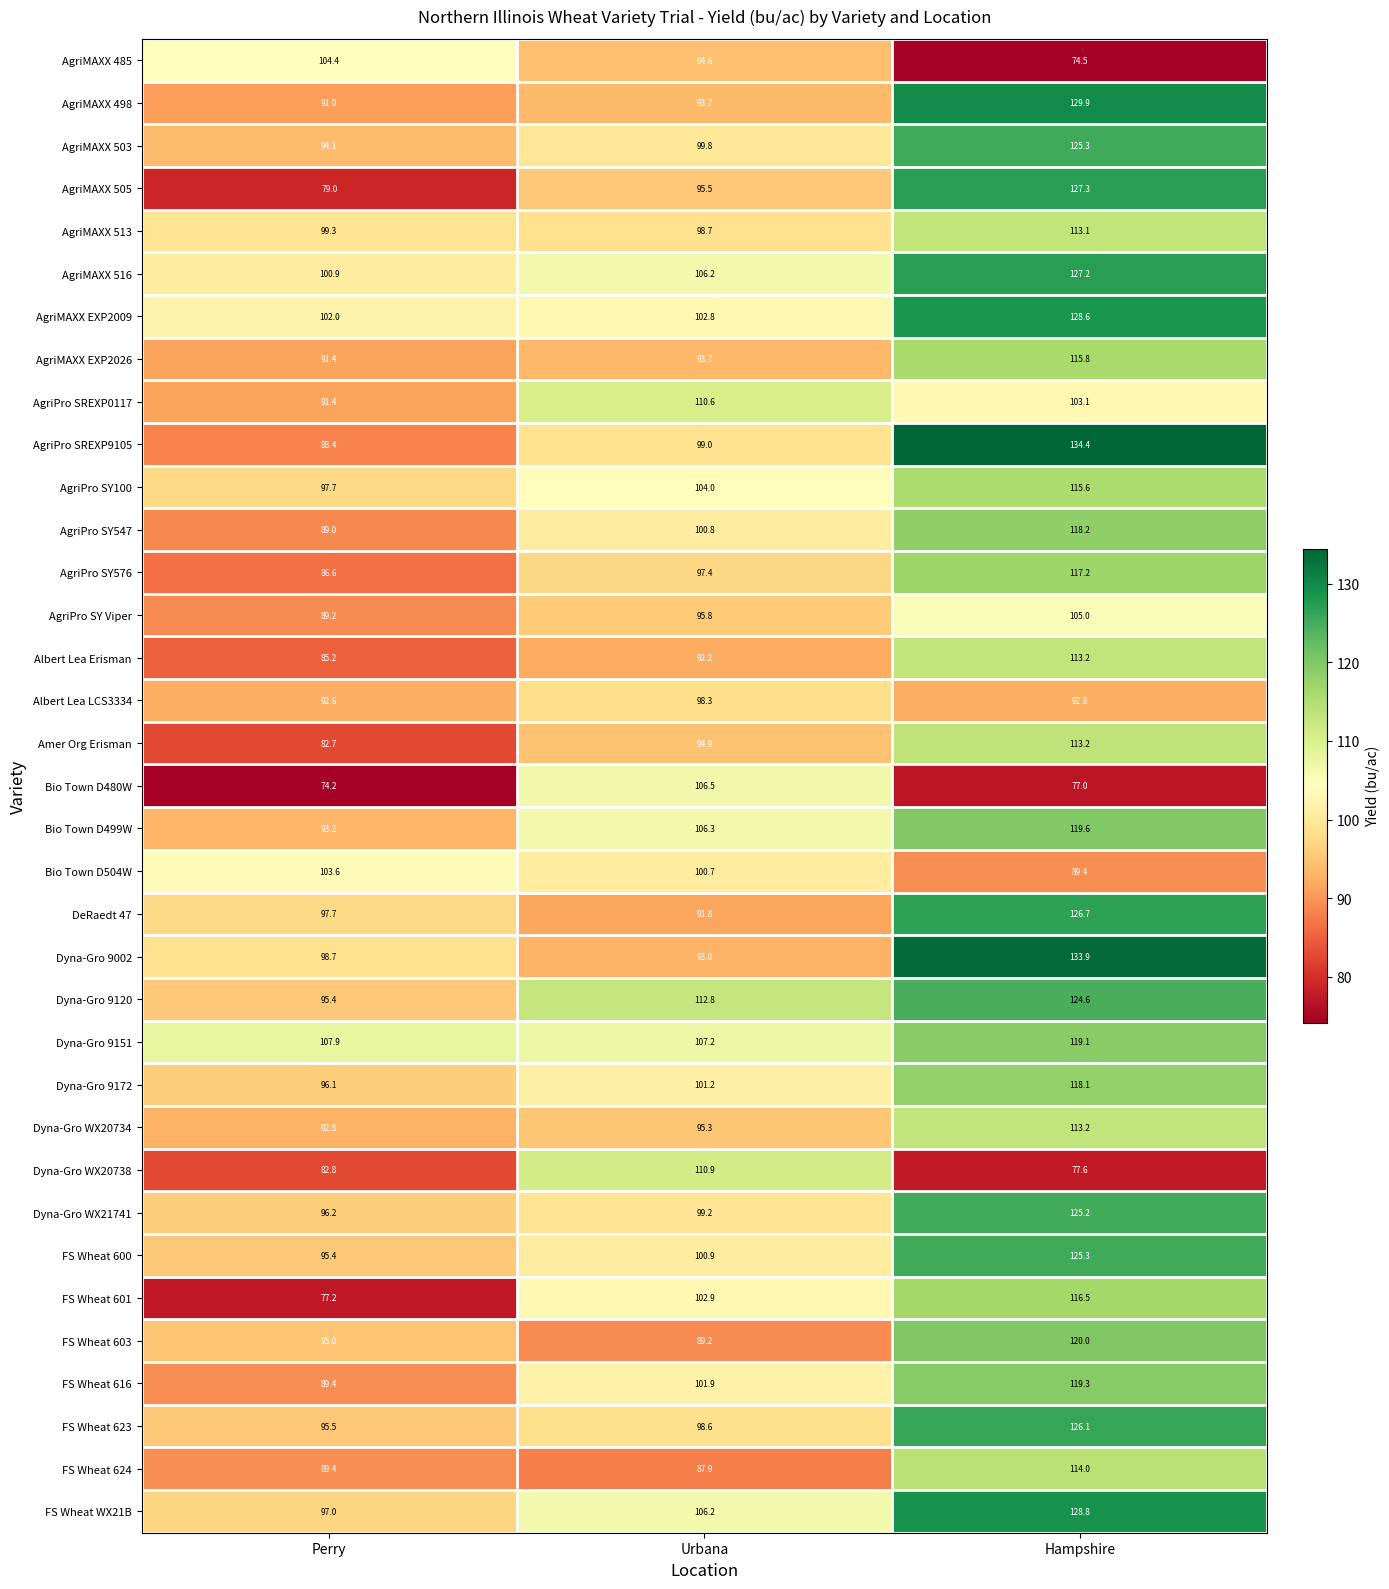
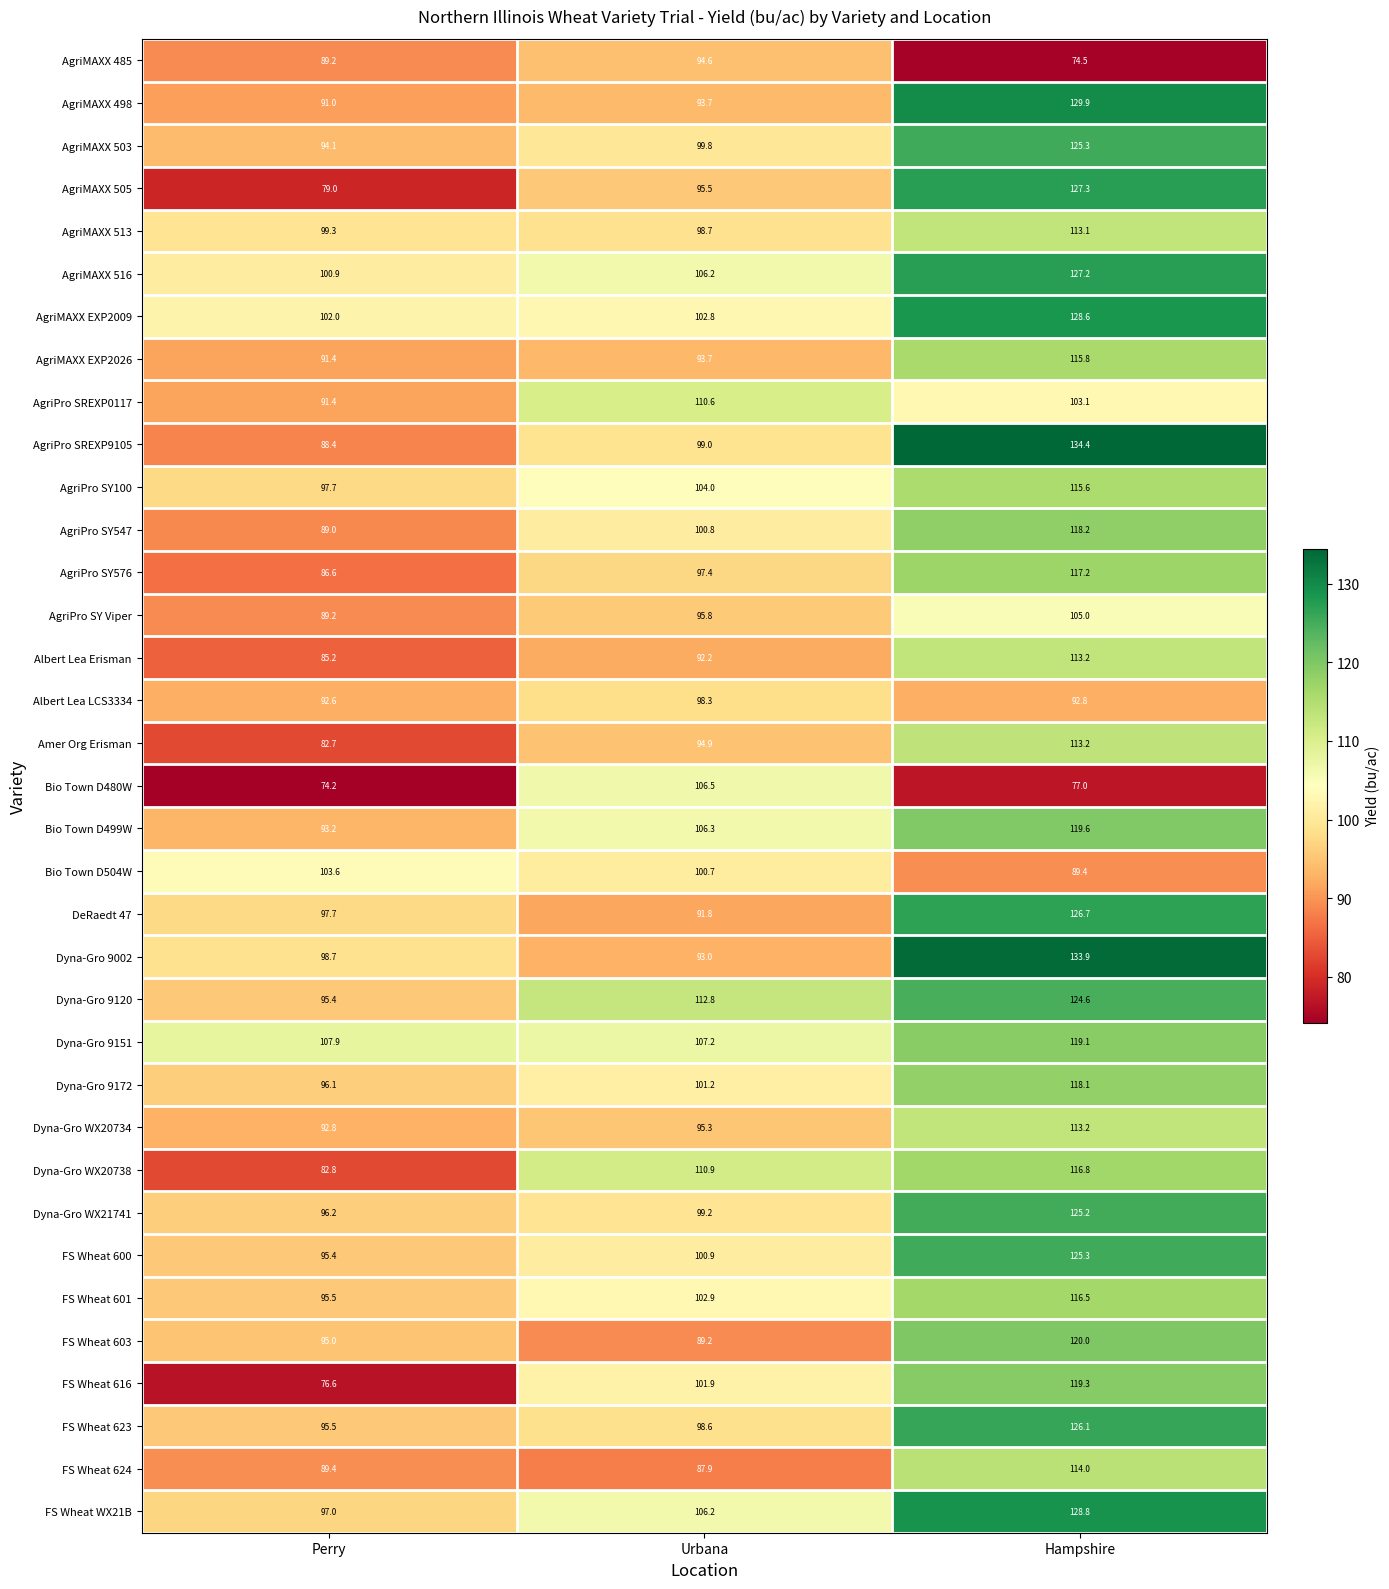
AgriMAXX 485, Perry: 104.4 -> 89.2
Dyna-Gro WX20738, Hampshire: 77.6 -> 116.8
FS Wheat 601, Perry: 77.2 -> 95.5
FS Wheat 616, Perry: 89.4 -> 76.6
